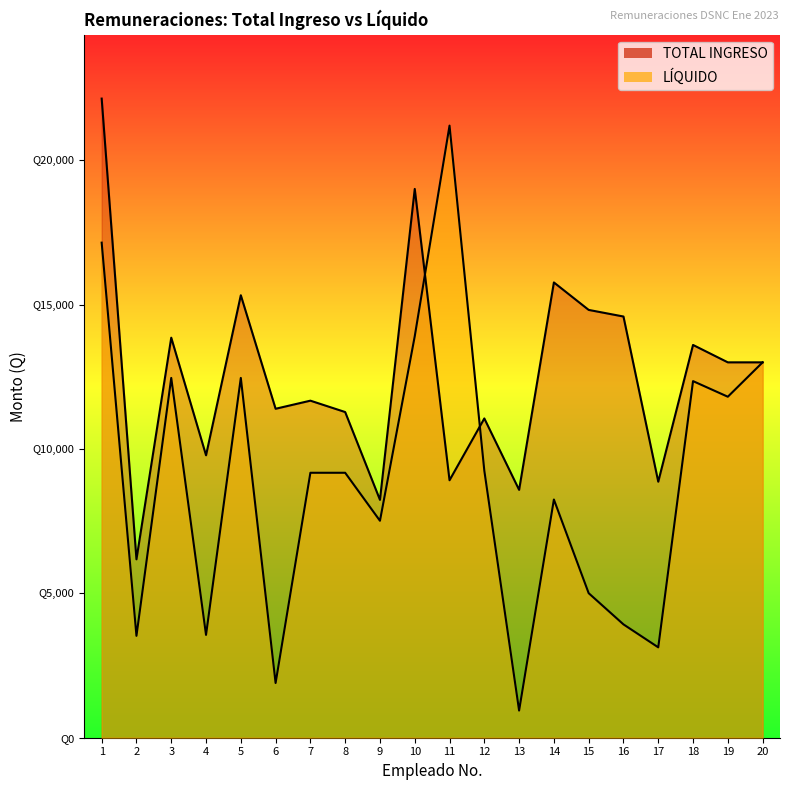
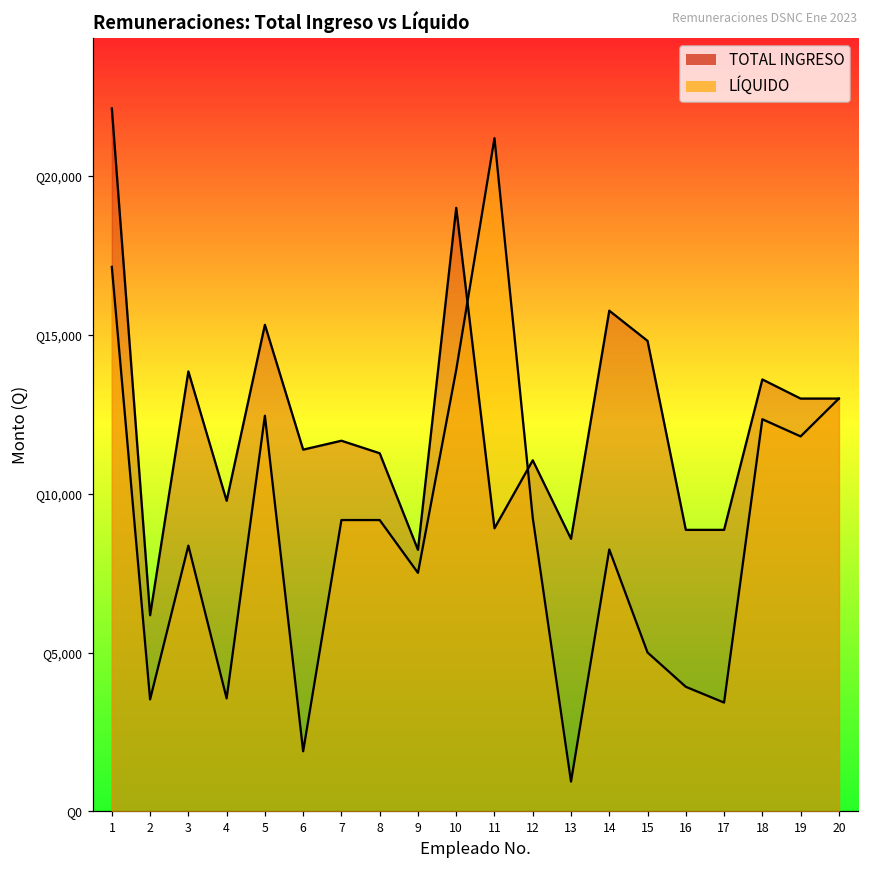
LÍQUIDO, 3: Q12,500 -> Q8,400
TOTAL INGRESO, 16: Q14,600 -> Q8,900
LÍQUIDO, 17: Q3,100 -> Q3,400
